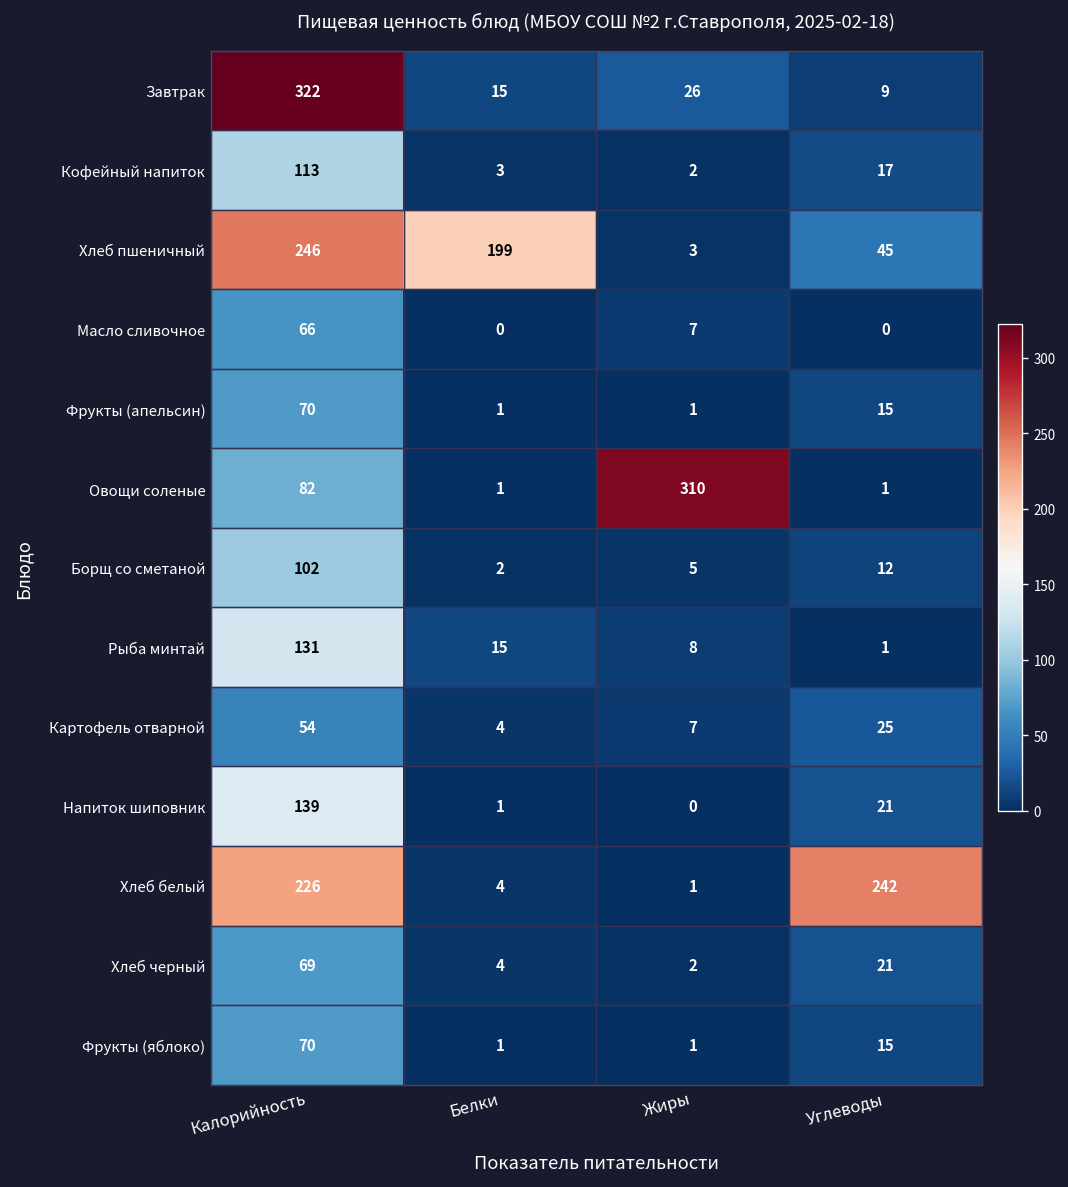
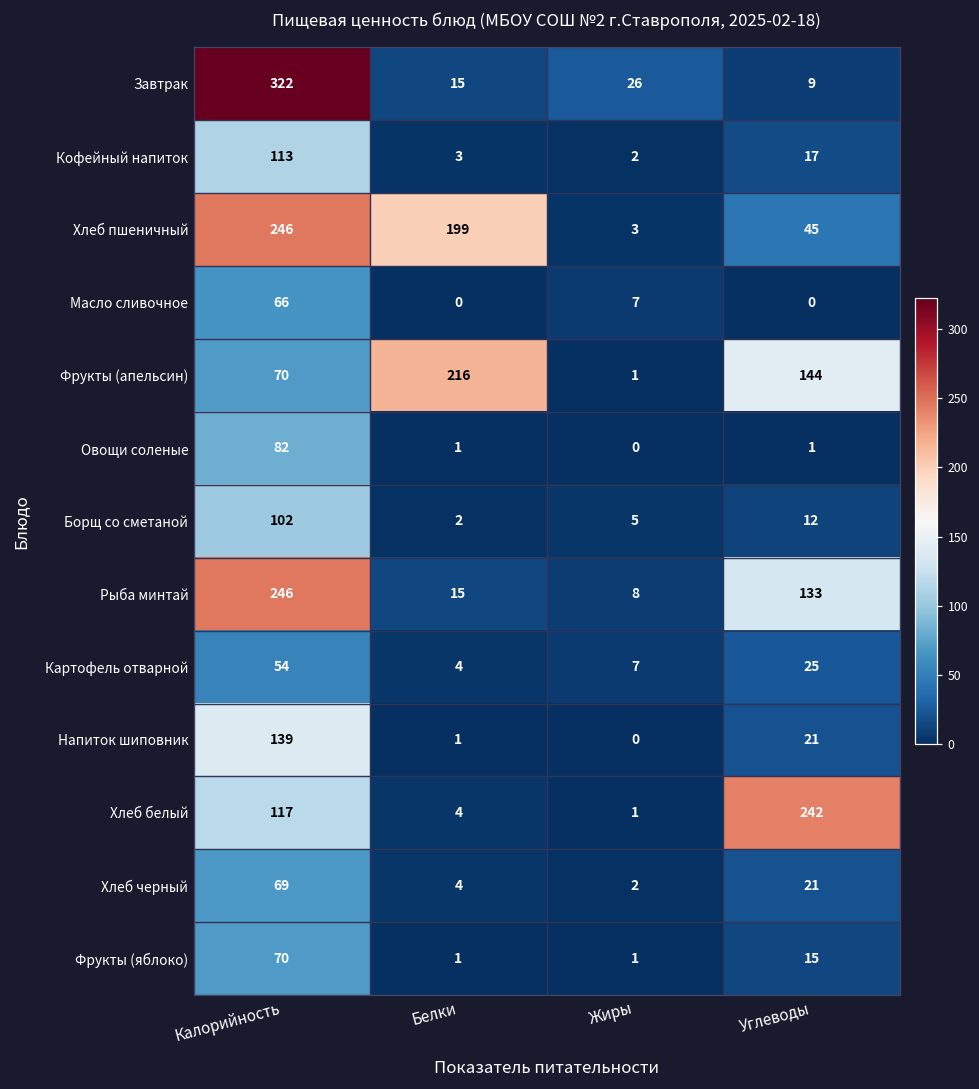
Фрукты (апельсин), Белки: 1 -> 216
Фрукты (апельсин), Углеводы: 15 -> 144
Овощи соленые, Жиры: 310 -> 0
Рыба минтай, Калорийность: 131 -> 246
Рыба минтай, Углеводы: 1 -> 133
Хлеб белый, Калорийность: 226 -> 117
